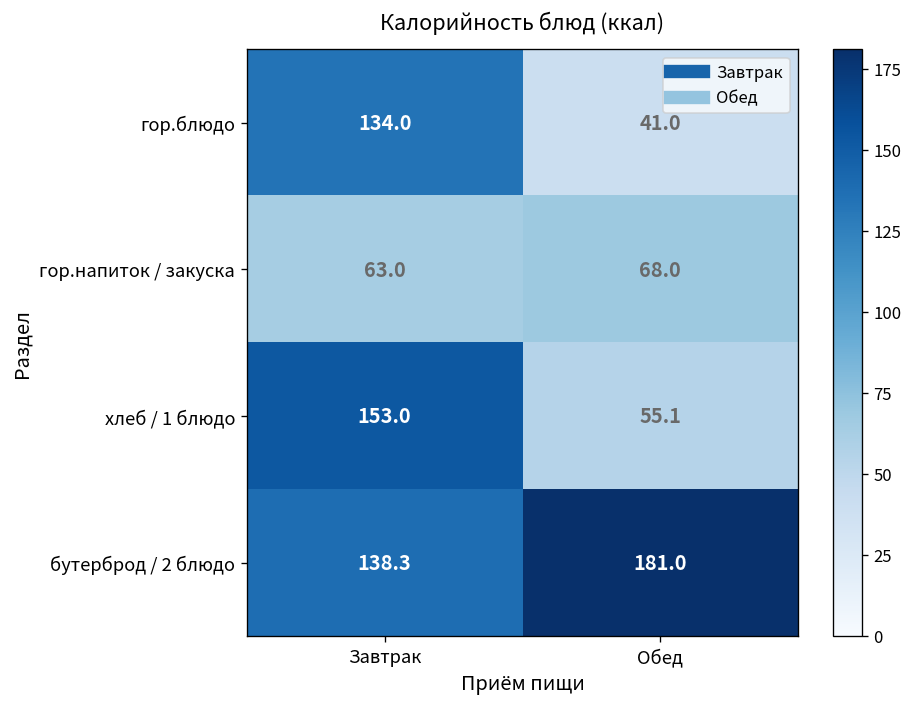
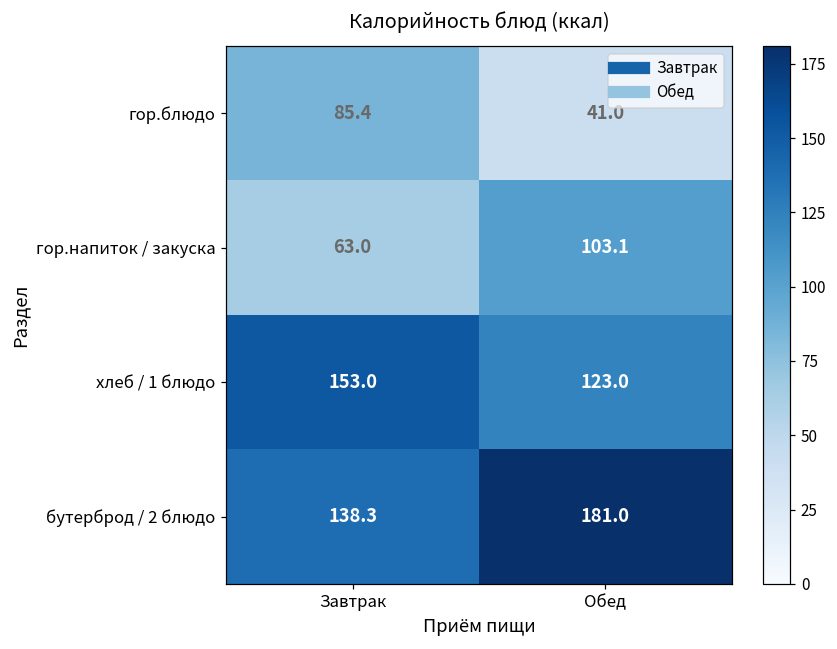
гор.блюдо, Завтрак: 134.0 -> 85.4
гор.напиток / закуска, Обед: 68.0 -> 103.1
хлеб / 1 блюдо, Обед: 55.1 -> 123.0
